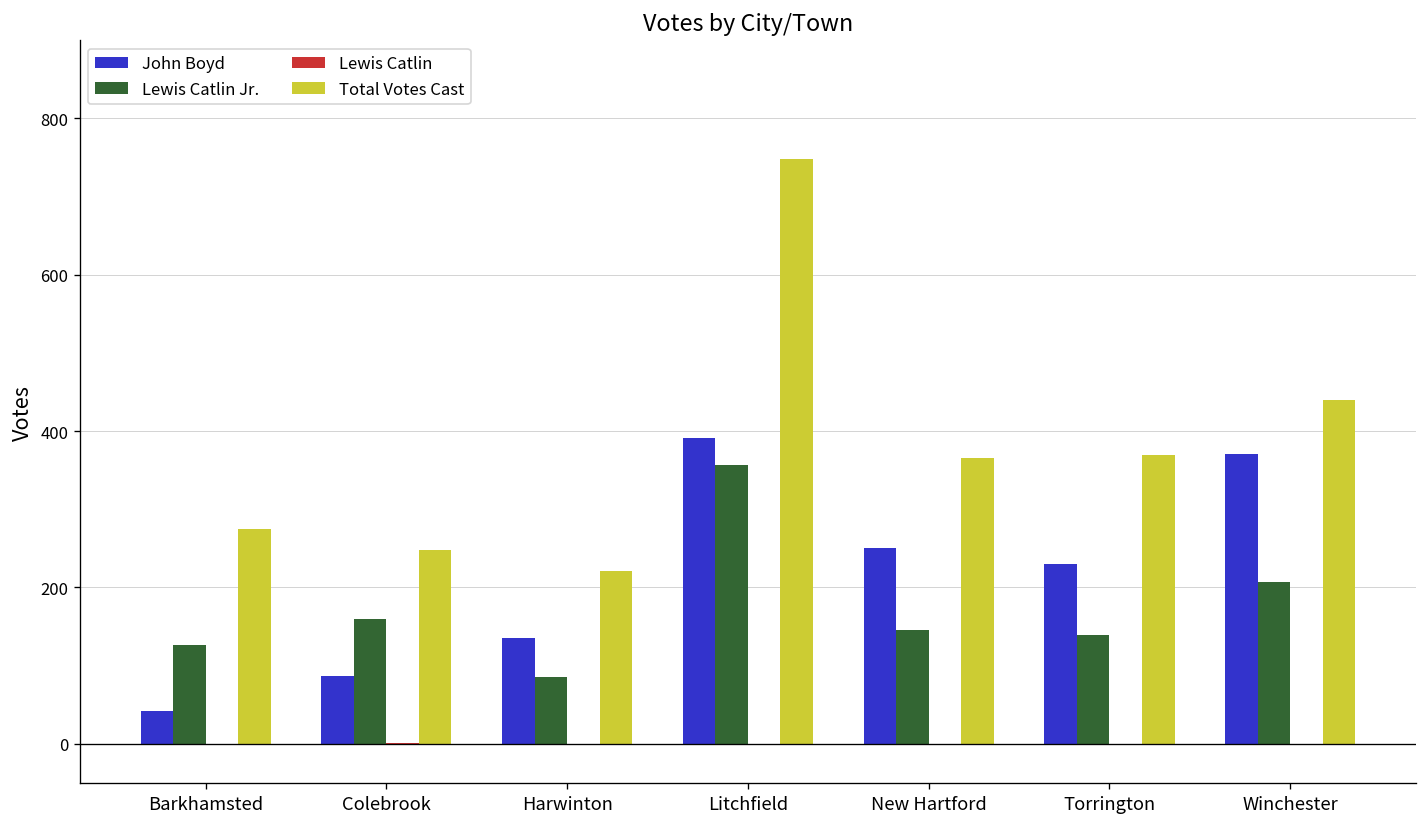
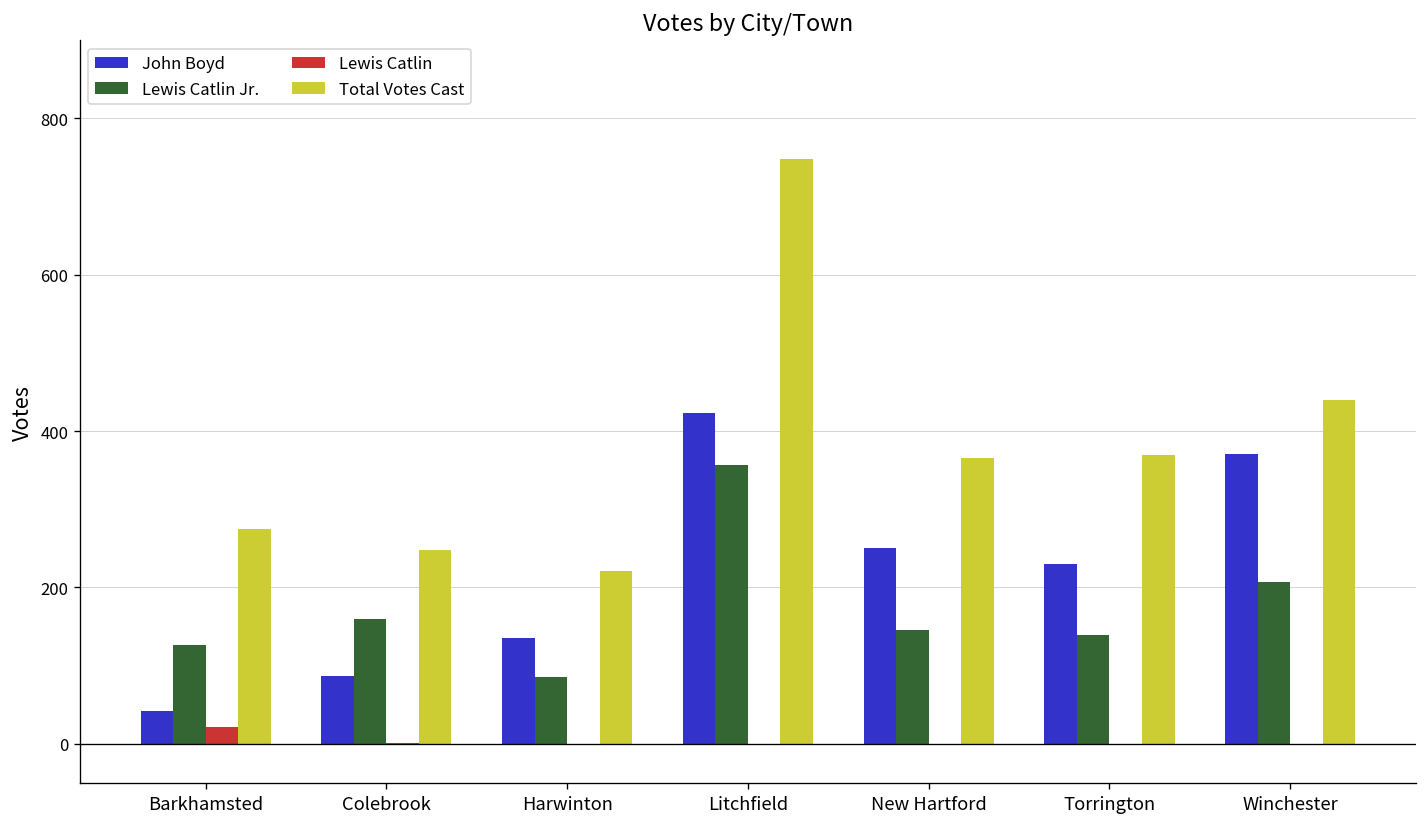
Lewis Catlin, Barkhamsted: 0 -> 20
John Boyd, Litchfield: 390 -> 420
